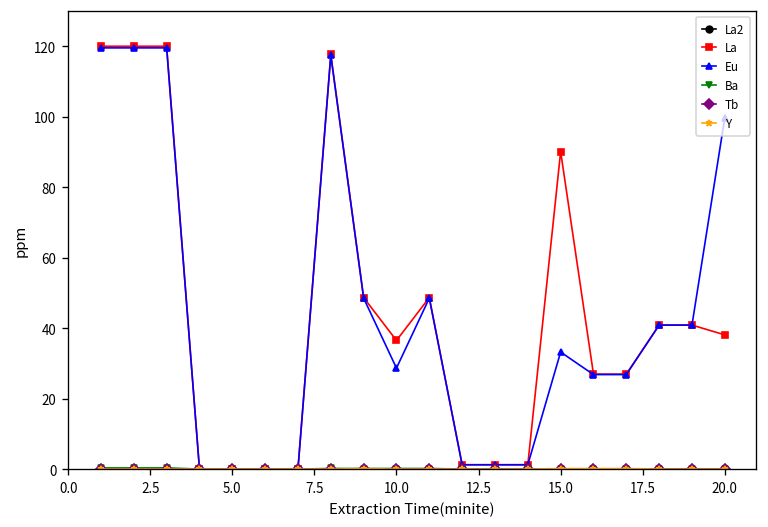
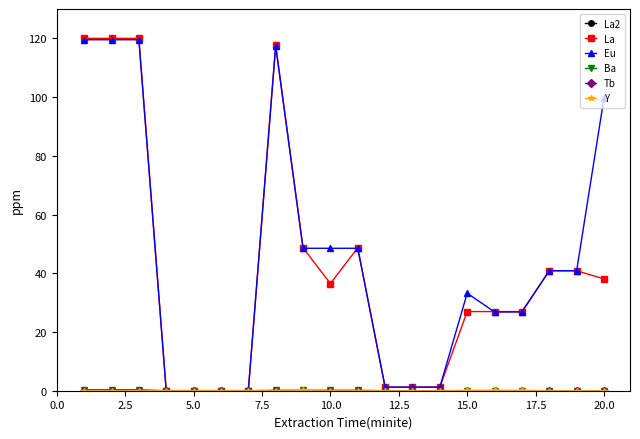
Eu, 10.0: 29 -> 49
La, 15.0: 90 -> 27
